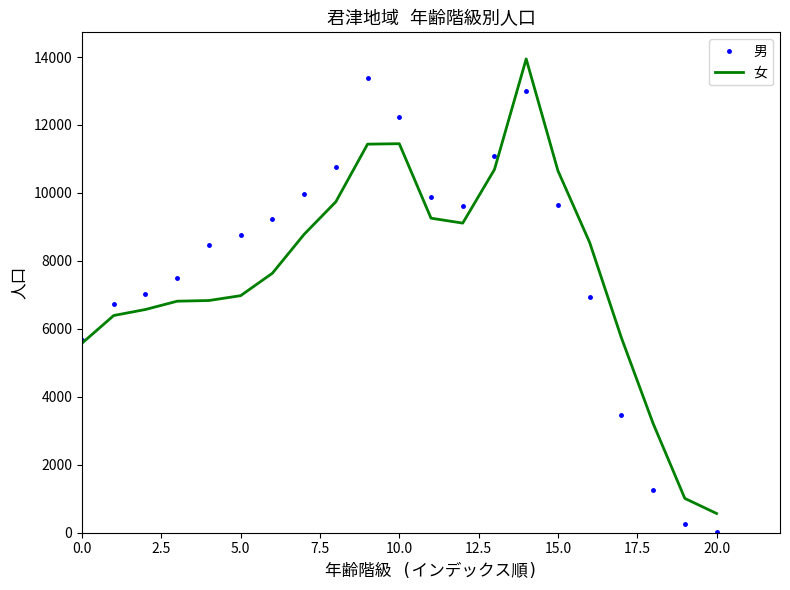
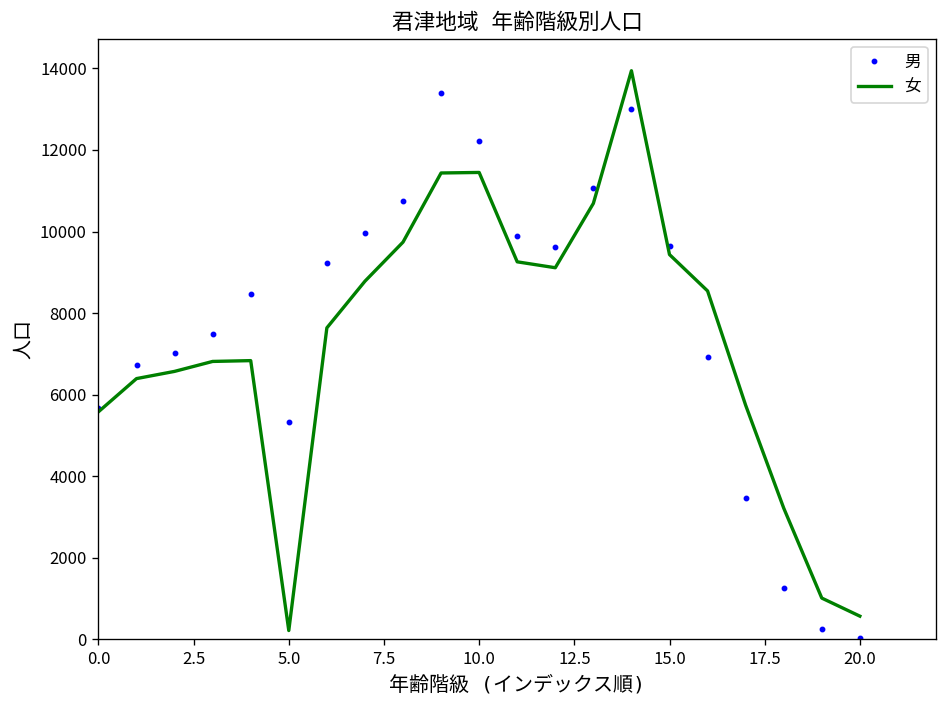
男, 5.0: 8800 -> 5300
女, 5.0: 7000 -> 200
女, 15.0: 10700 -> 9400
